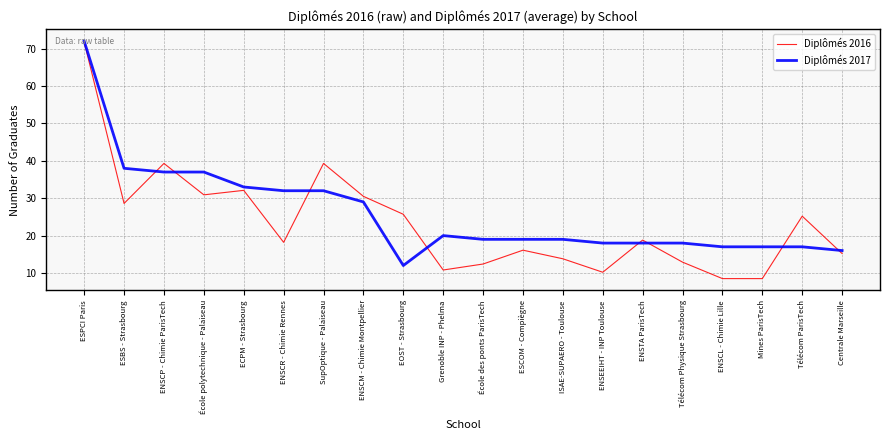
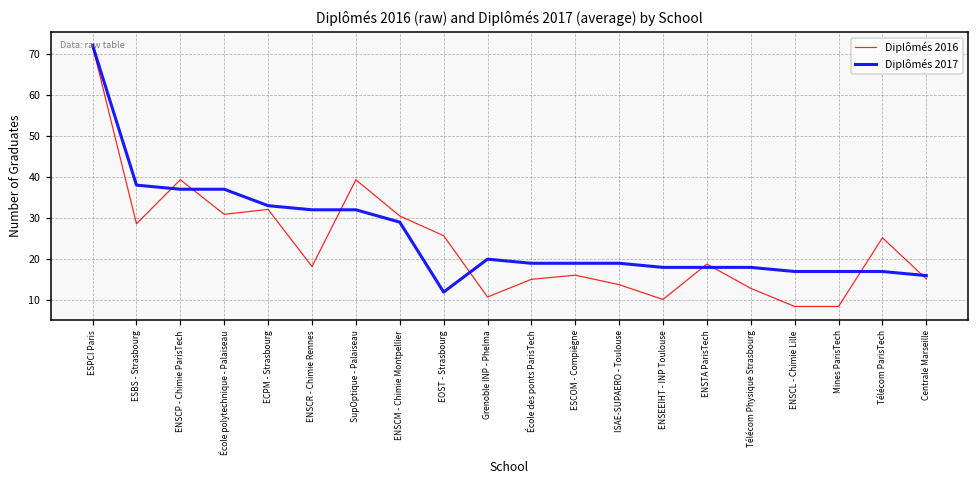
Diplômés 2016, École des ponts ParisTech: 12 -> 15
